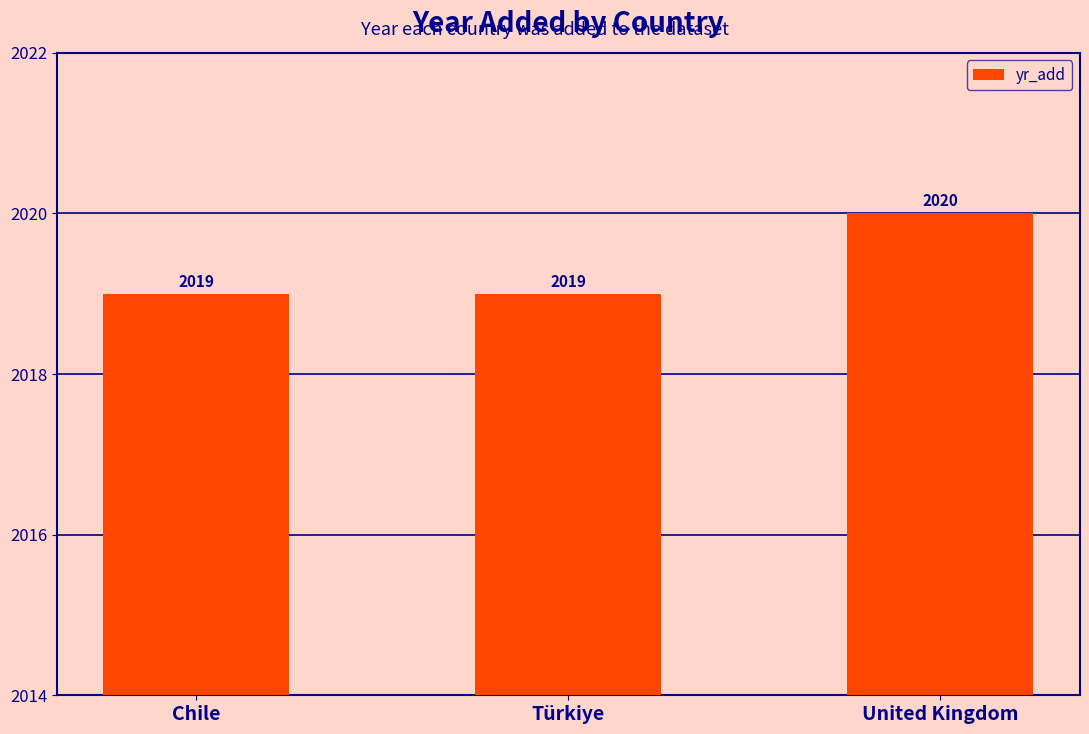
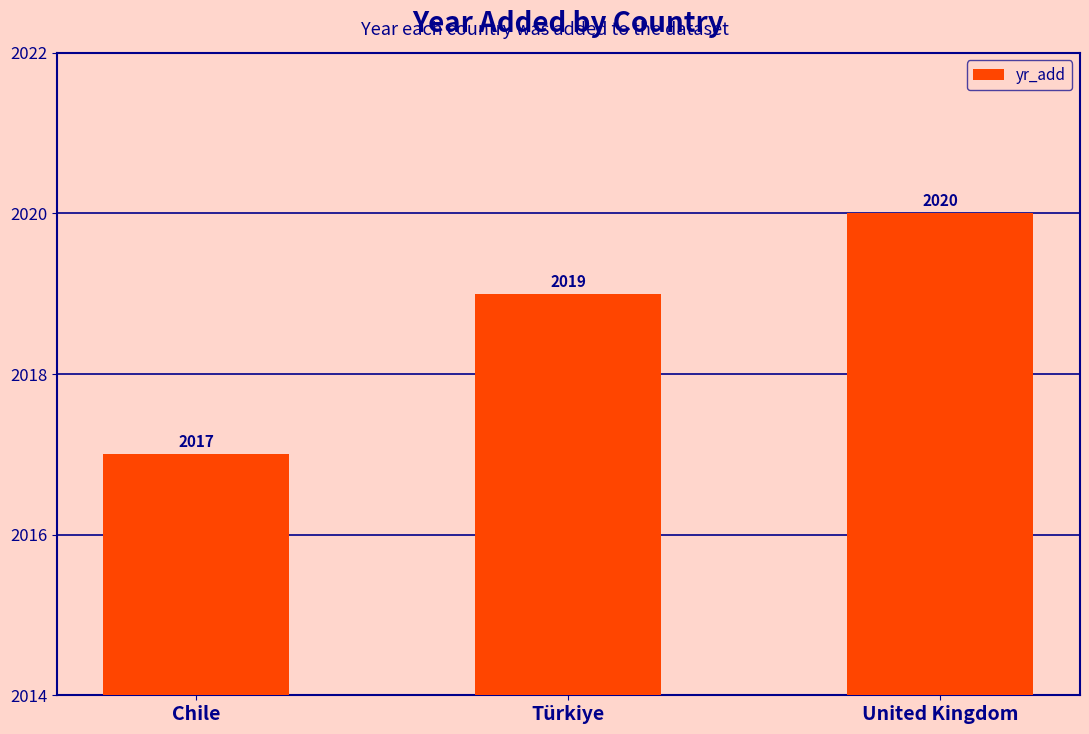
Chile: 2019 -> 2017
